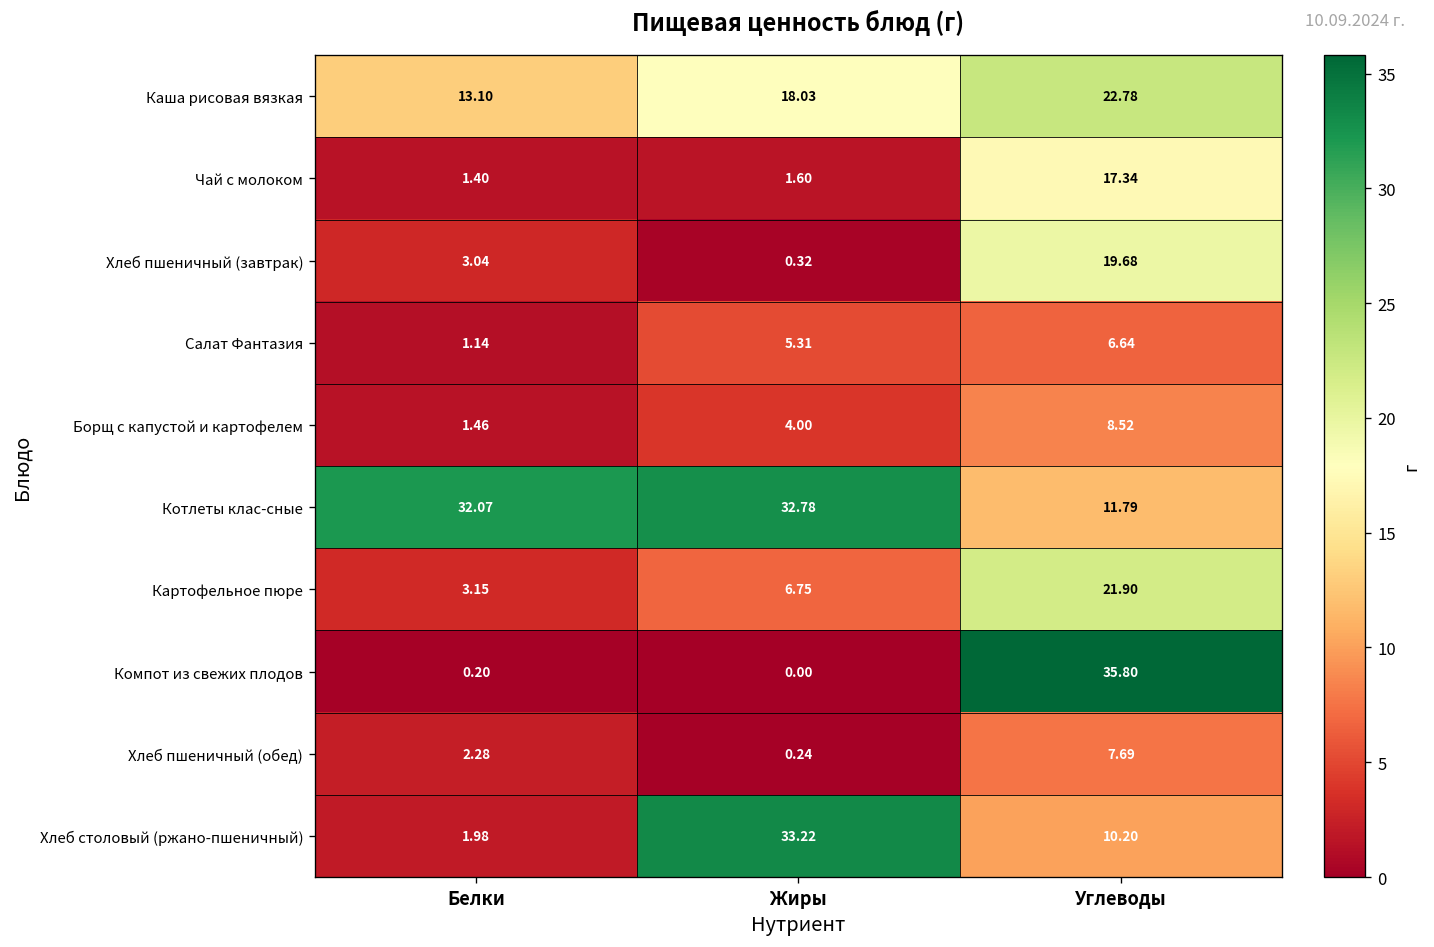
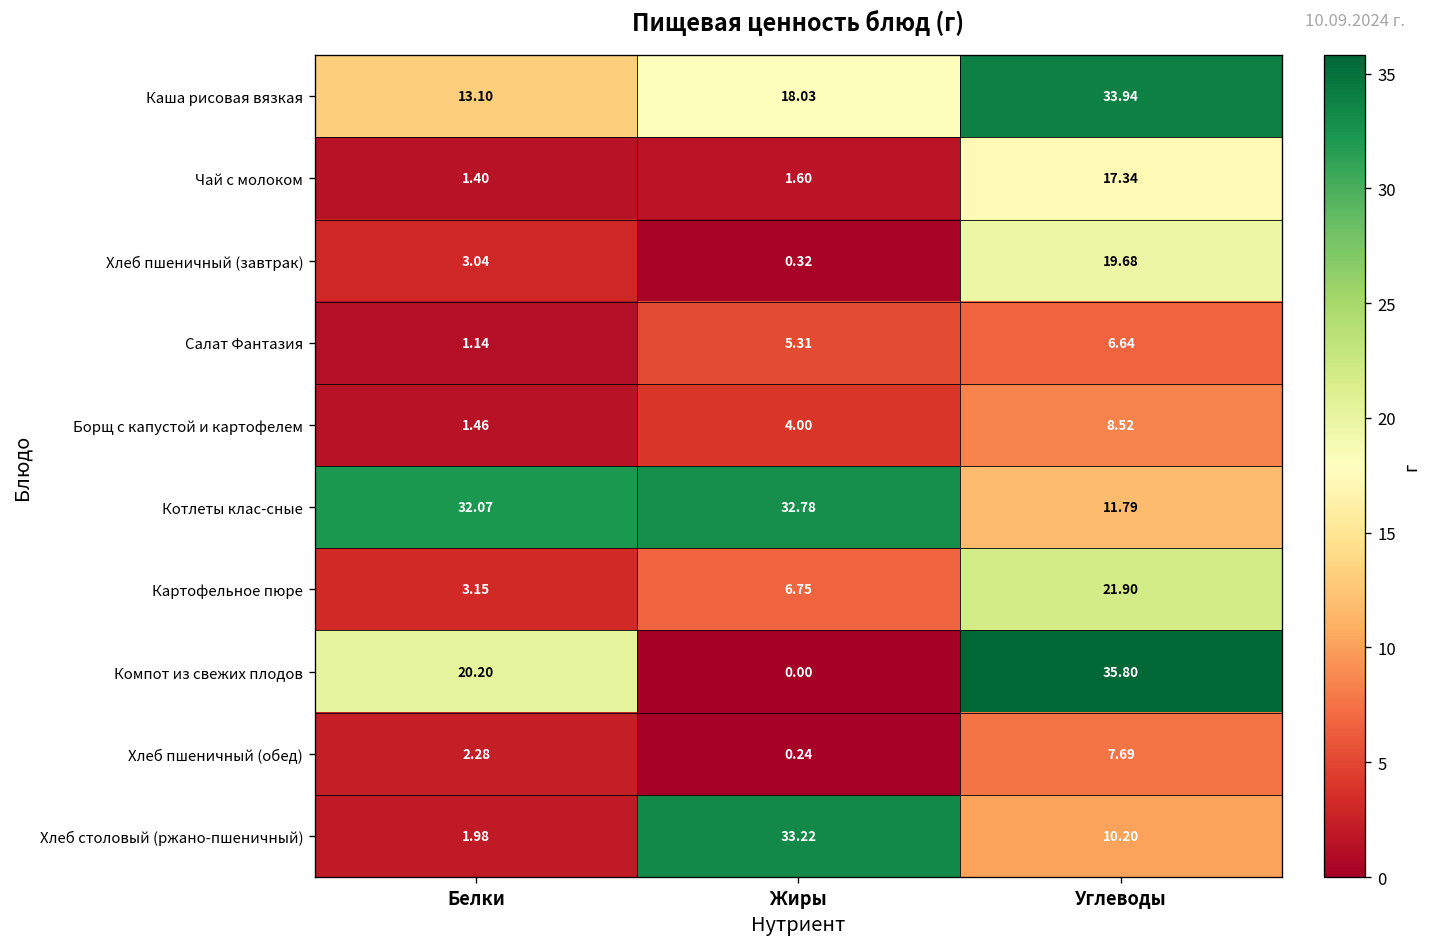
Каша рисовая вязкая, Углеводы: 22.78 -> 33.94
Компот из свежих плодов, Белки: 0.20 -> 20.20
